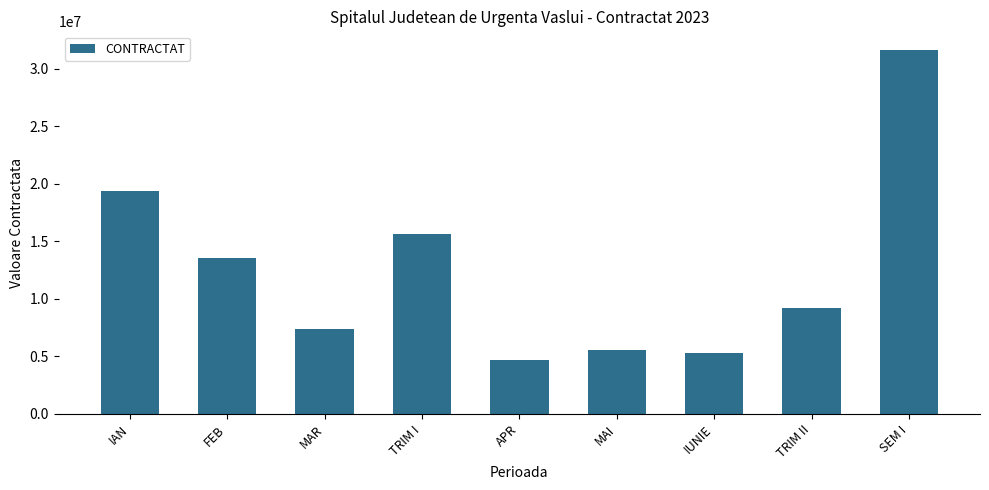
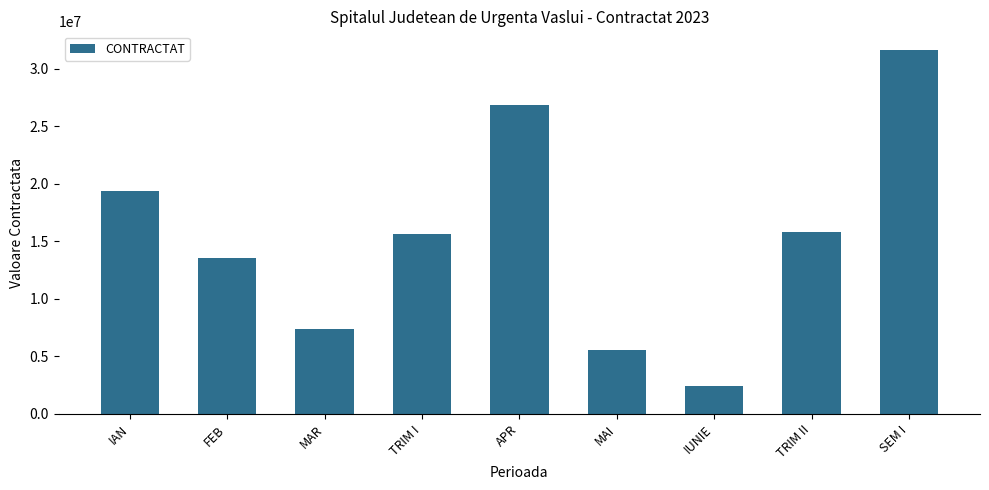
APR: 4700000 -> 26800000
IUNIE: 5300000 -> 2500000
TRIM II: 9200000 -> 15800000
